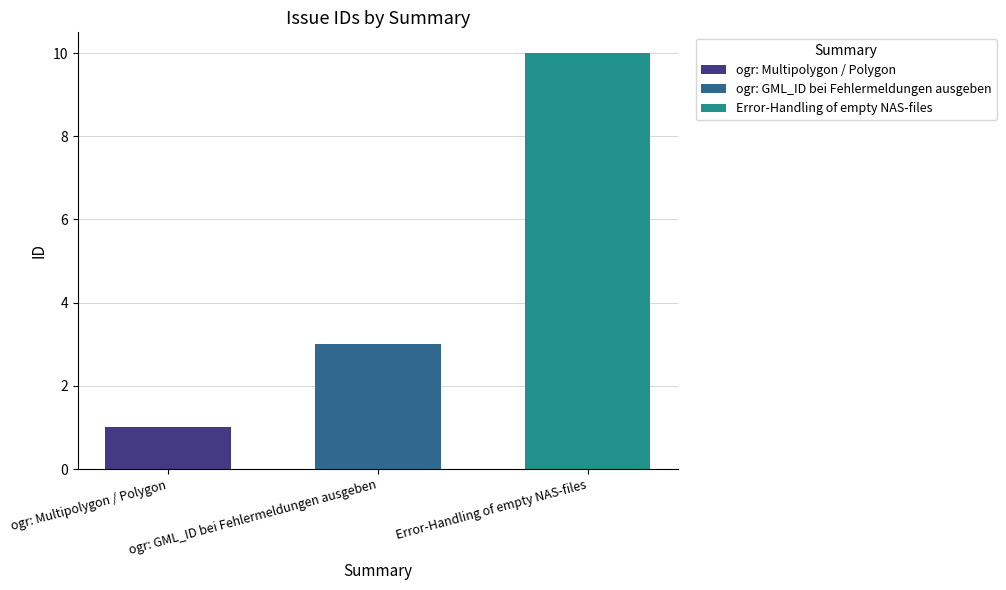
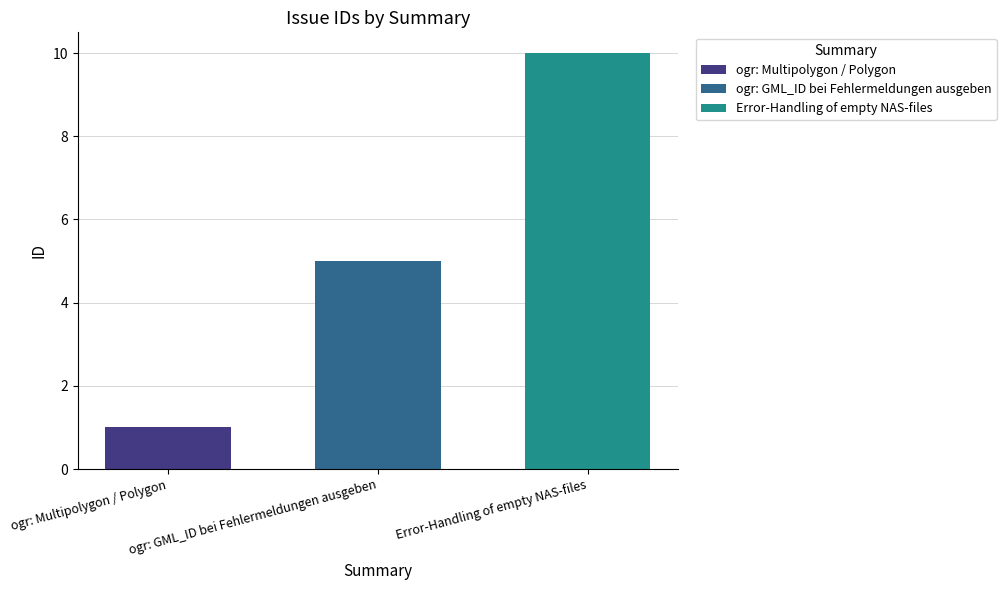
ogr: GML_ID bei Fehlermeldungen ausgeben: 3 -> 5
